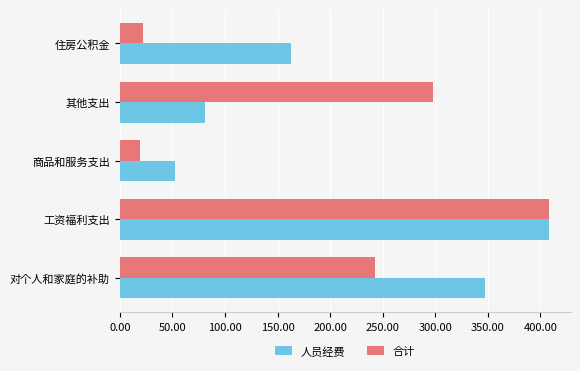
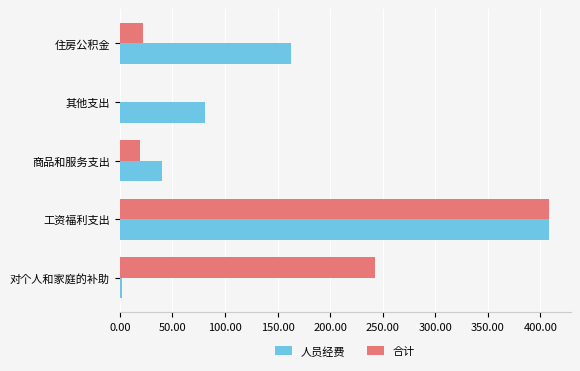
合计, 其他支出: 298 -> 1
人员经费, 商品和服务支出: 52 -> 40
人员经费, 对个人和家庭的补助: 347 -> 2
